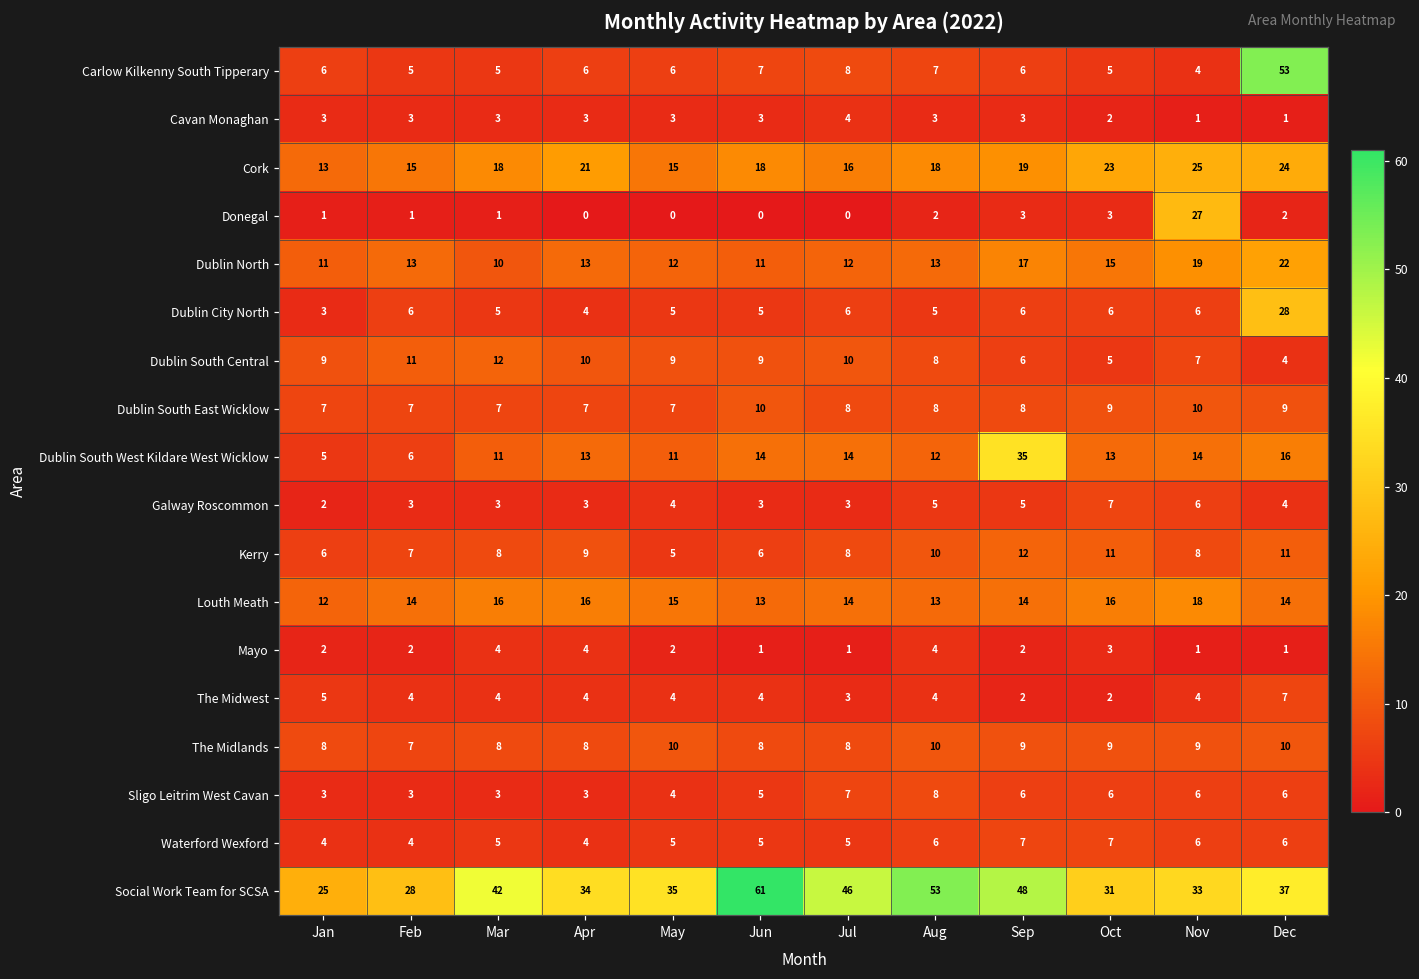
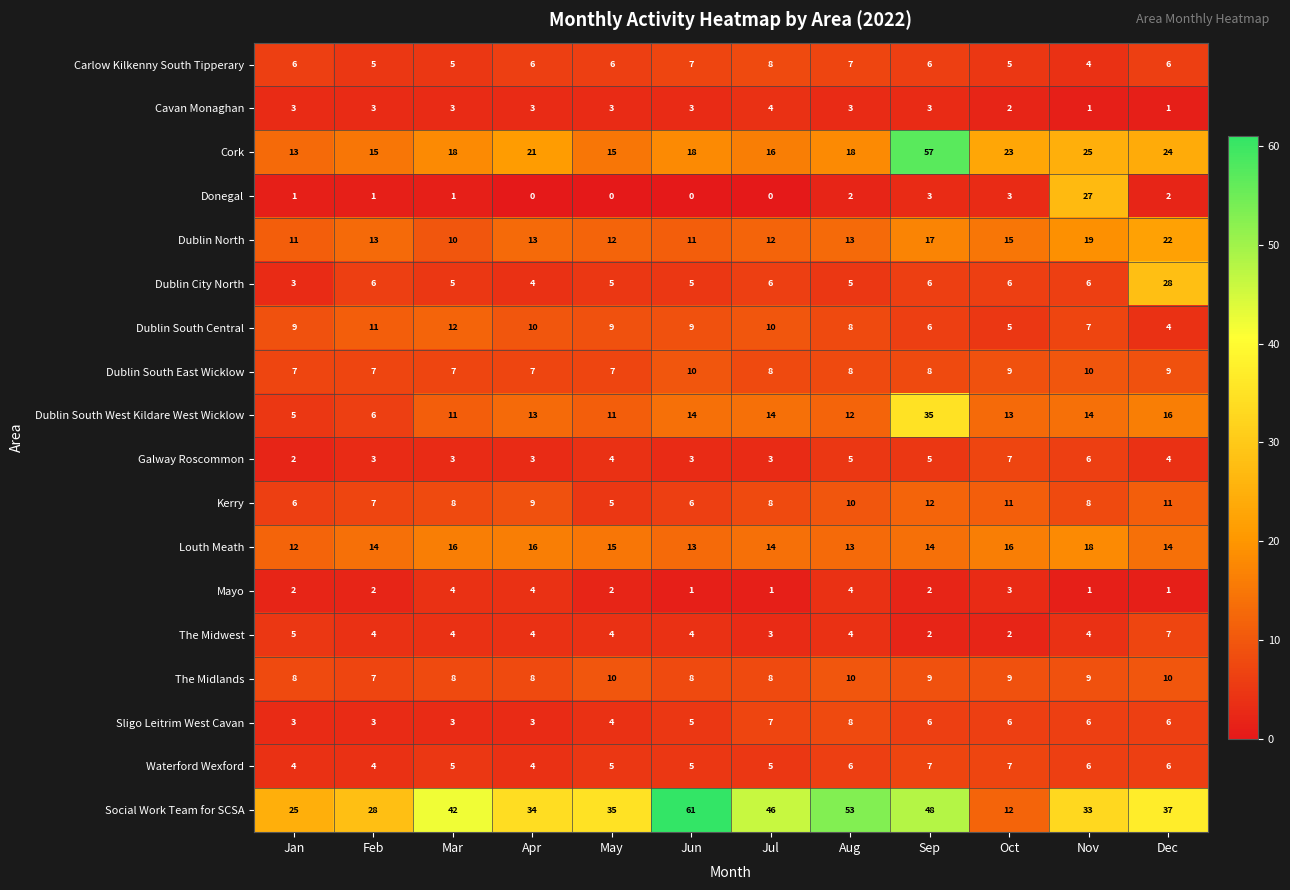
Carlow Kilkenny South Tipperary, Dec: 53 -> 6
Cork, Sep: 19 -> 57
Social Work Team for SCSA, Oct: 31 -> 12
